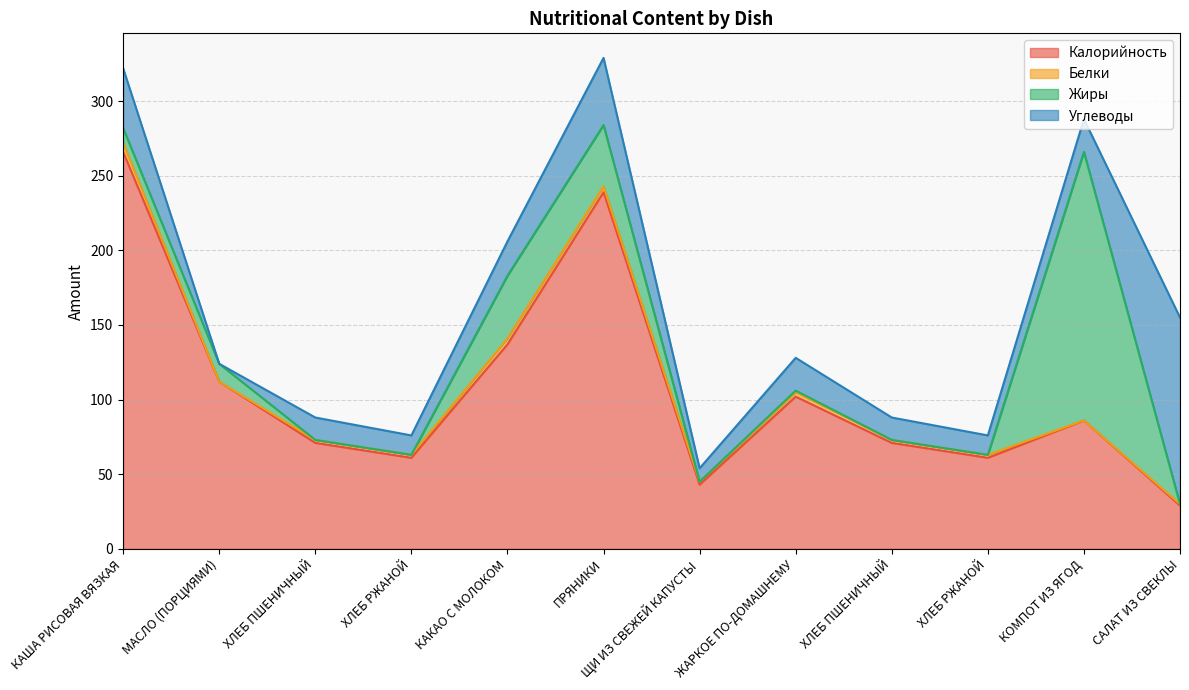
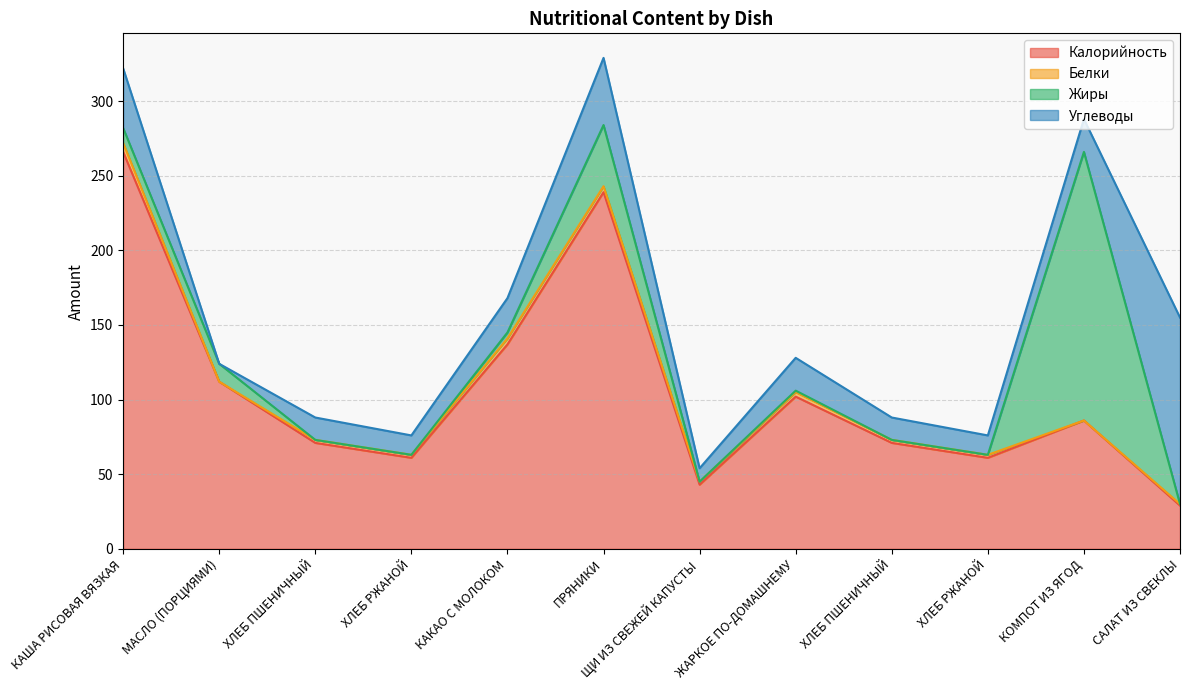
Жиры, КАКАО С МОЛОКОМ: 42 -> 4
